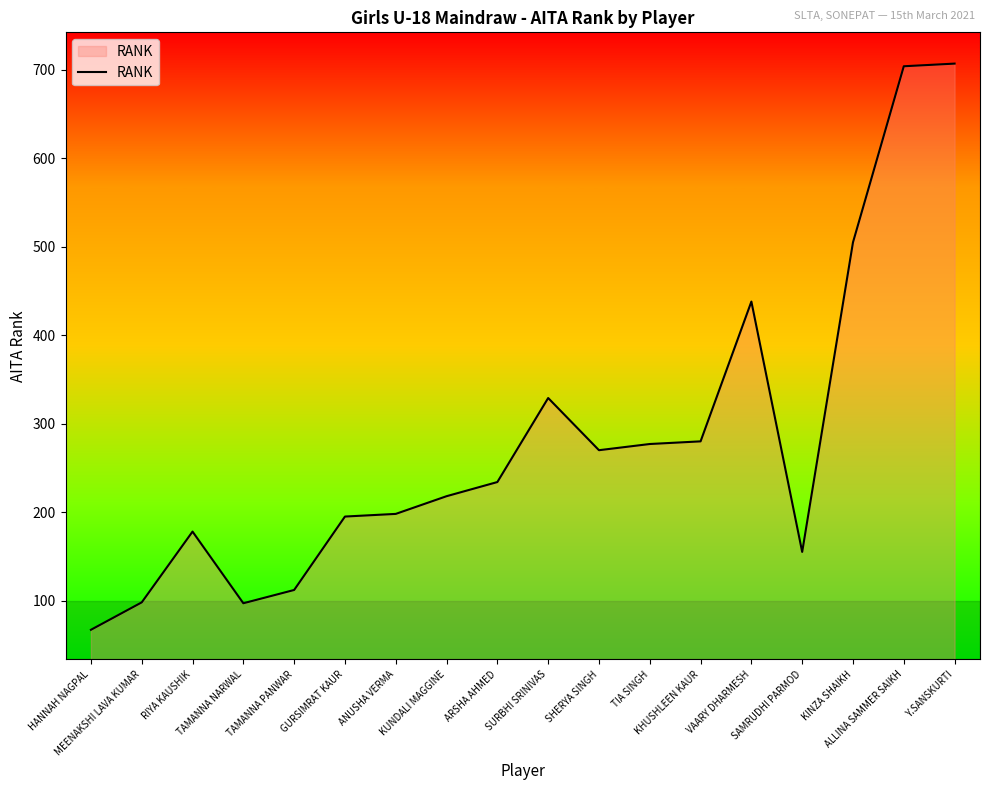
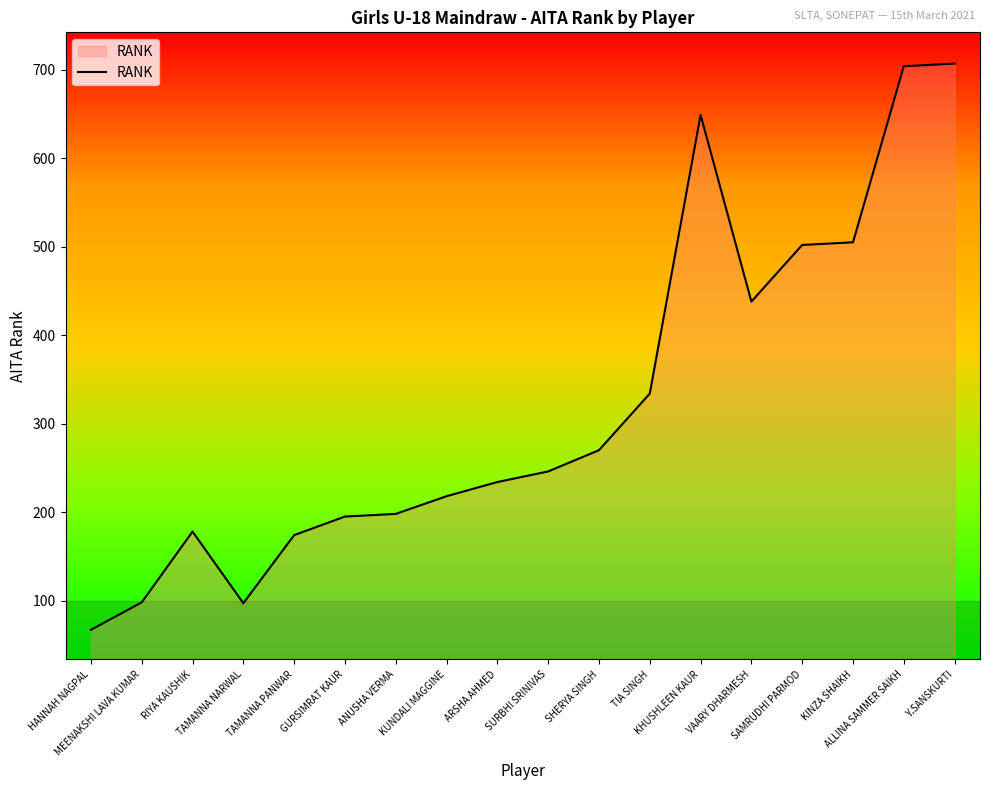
TAMANNA PANWAR: 110 -> 170
SURBHI SRINIVAS: 330 -> 250
TIA SINGH: 280 -> 330
KHUSHLEEN KAUR: 280 -> 650
SAMRUDHI PARMOD: 160 -> 500
